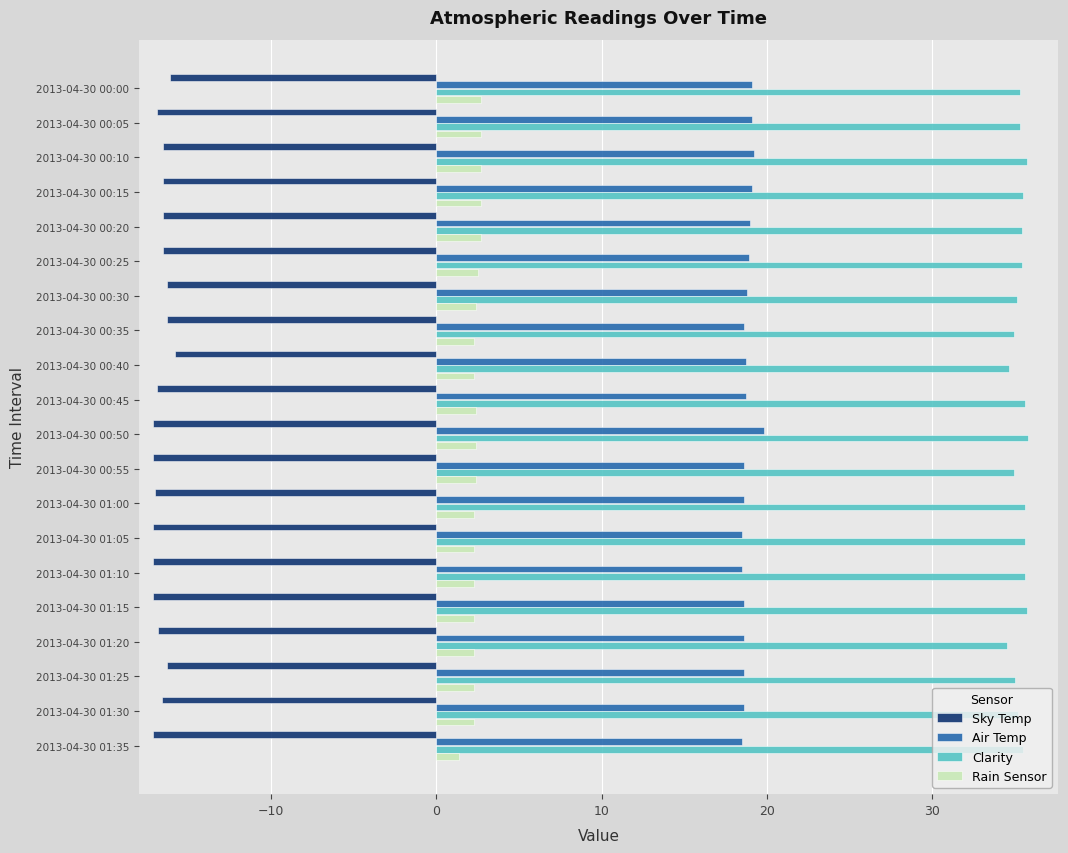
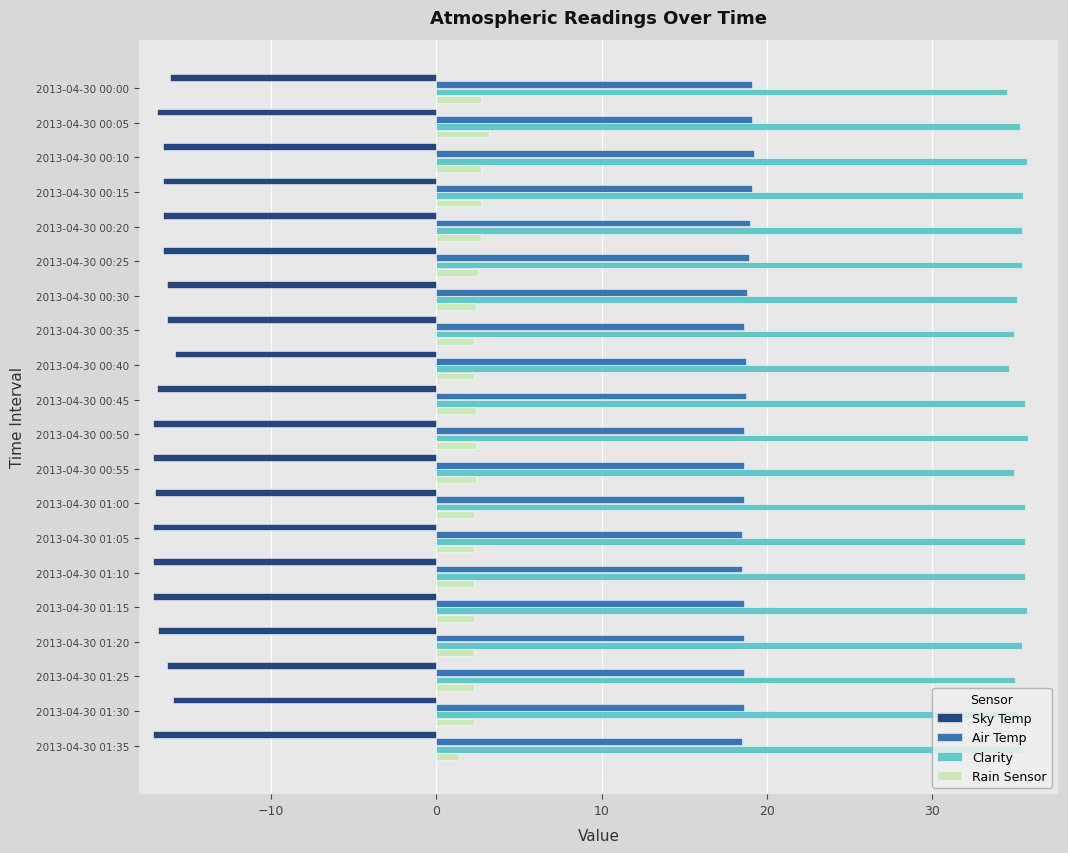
Clarity, 2013-04-30 00:00: 35.3 -> 34.5
Rain Sensor, 2013-04-30 00:05: 2.7 -> 3.2
Air Temp, 2013-04-30 00:50: 19.8 -> 18.6
Clarity, 2013-04-30 01:20: 34.5 -> 35.4
Sky Temp, 2013-04-30 01:30: -16.6 -> -15.9
